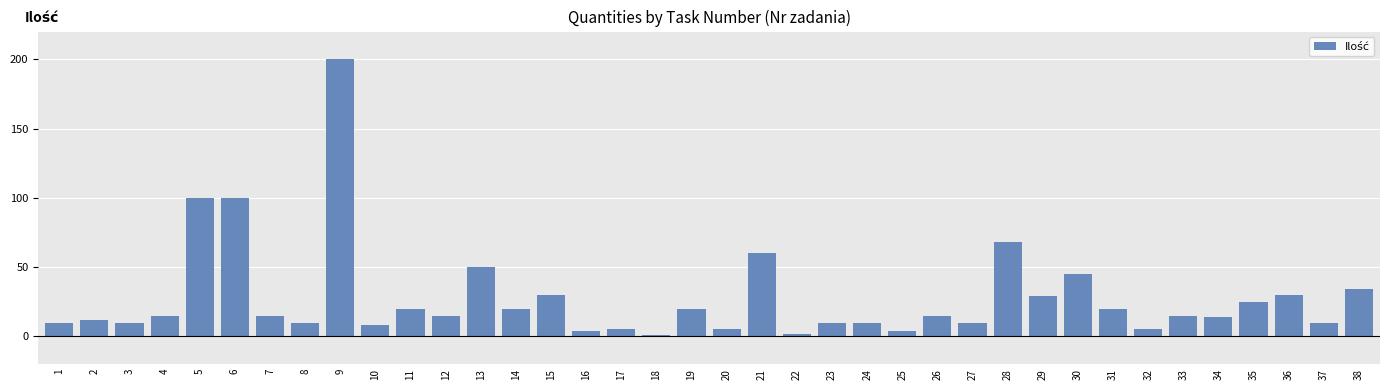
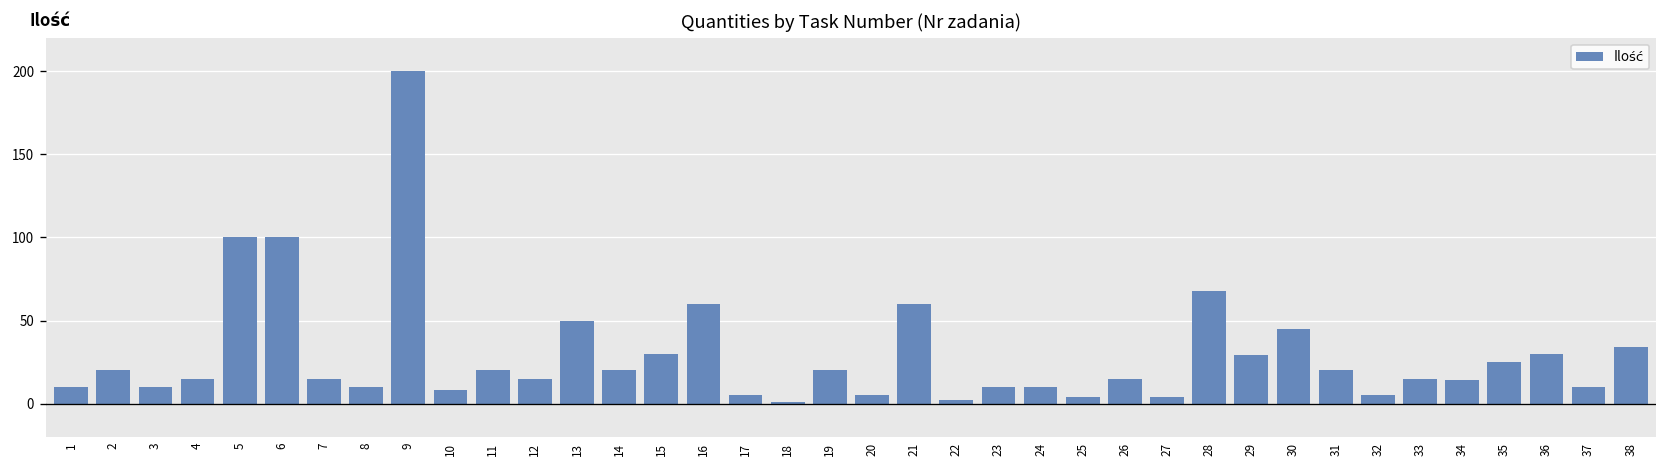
2: 12 -> 20
16: 4 -> 60
27: 10 -> 4
